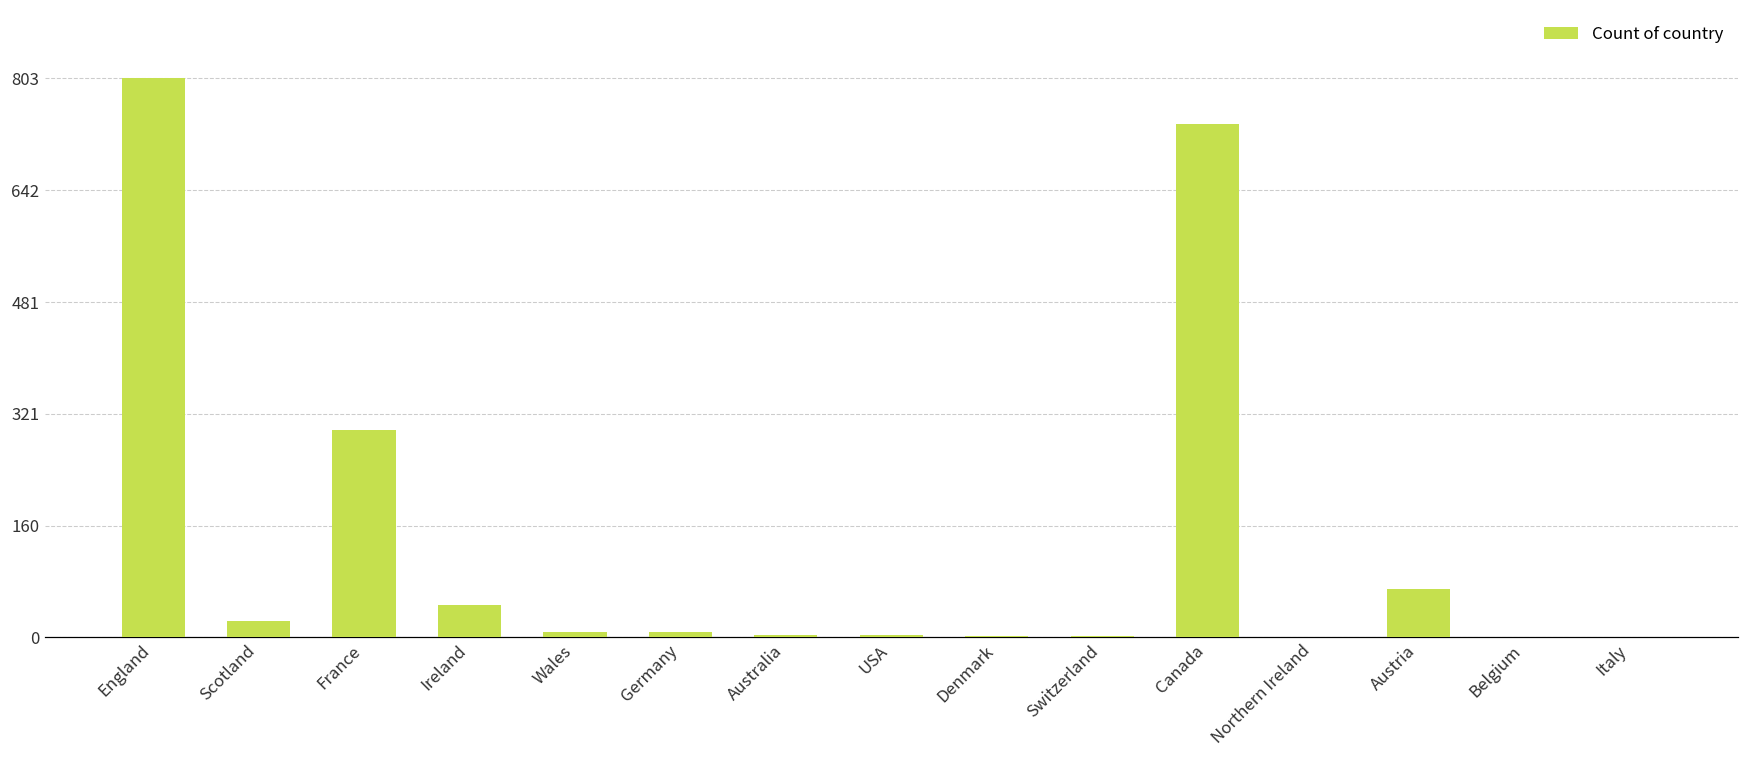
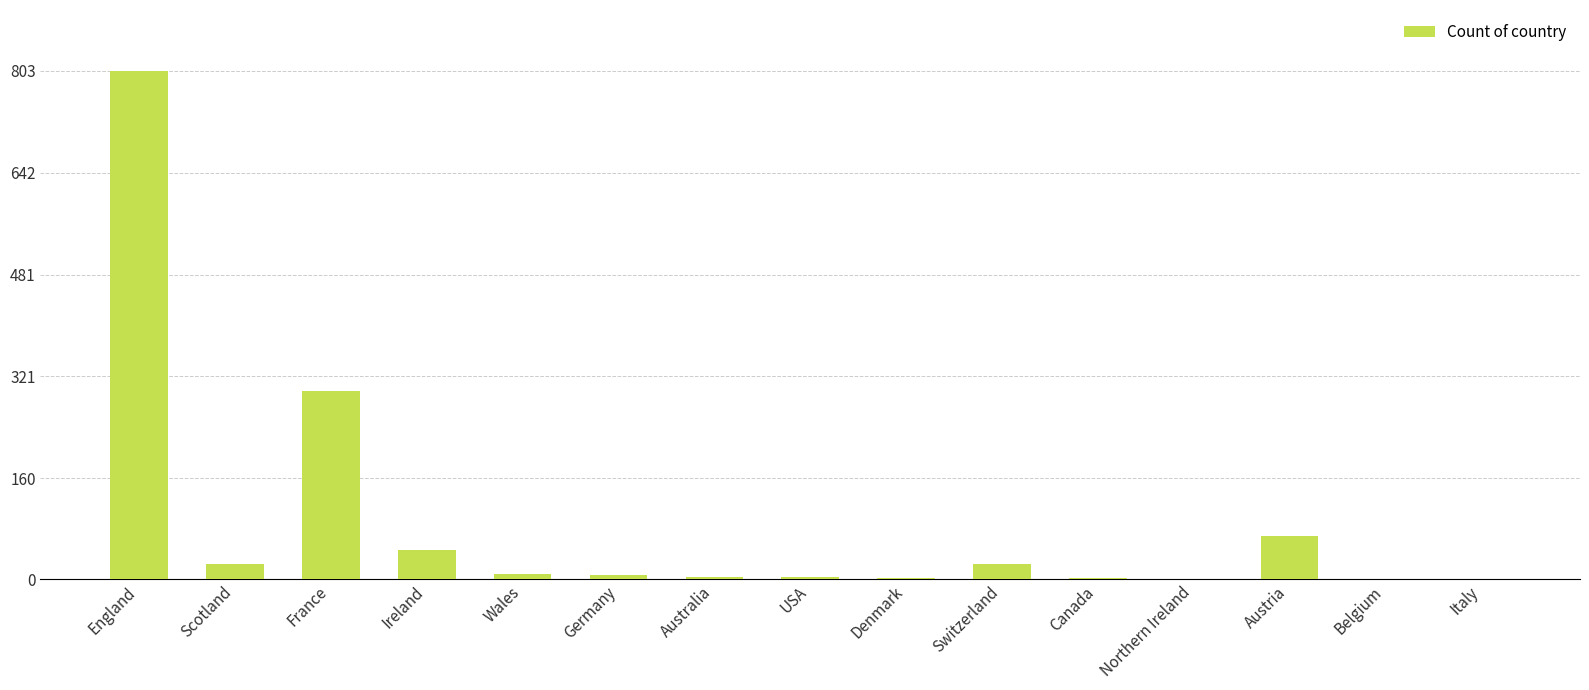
Switzerland: 0 -> 30
Canada: 740 -> 0
